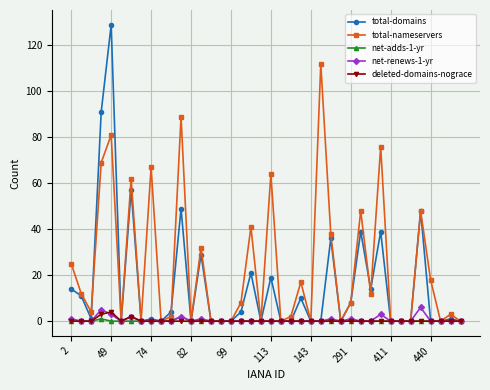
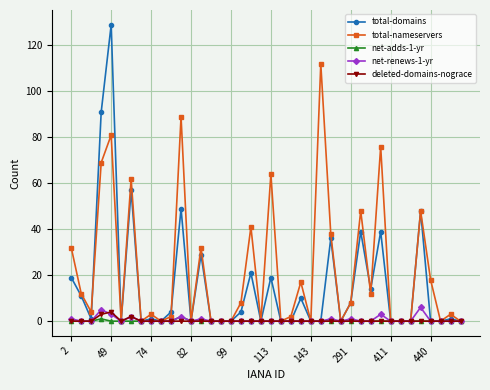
total-domains, 2: 14 -> 19
total-nameservers, 2: 25 -> 32
total-nameservers, 74: 67 -> 3
